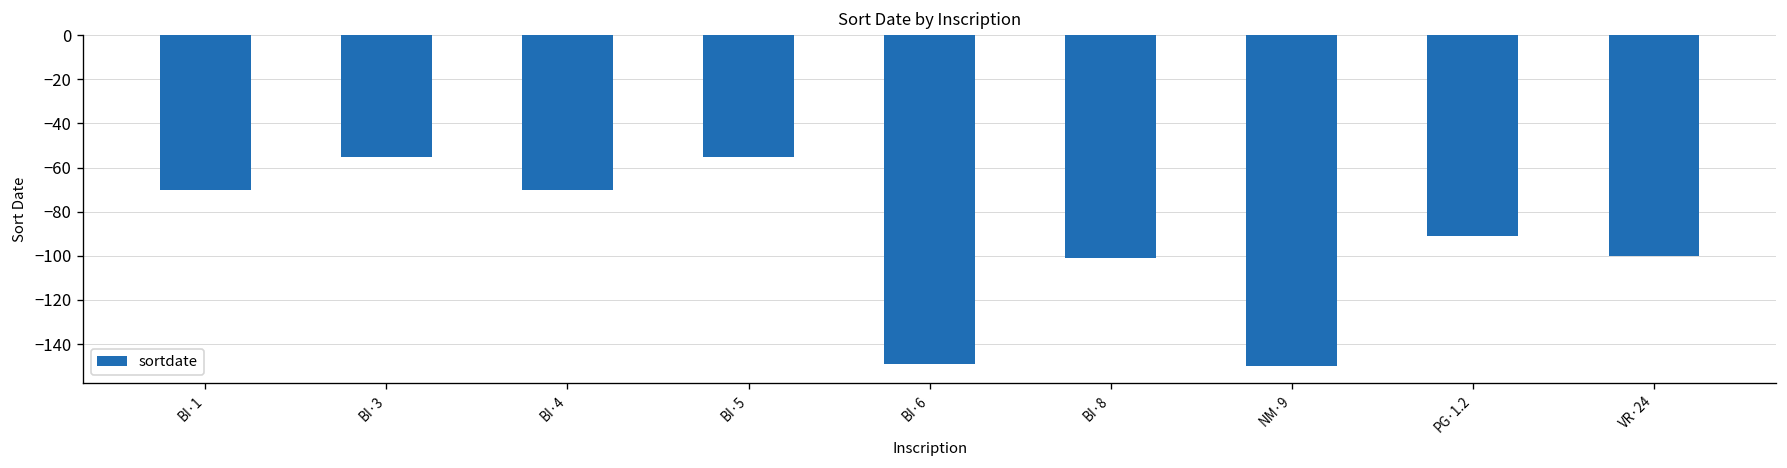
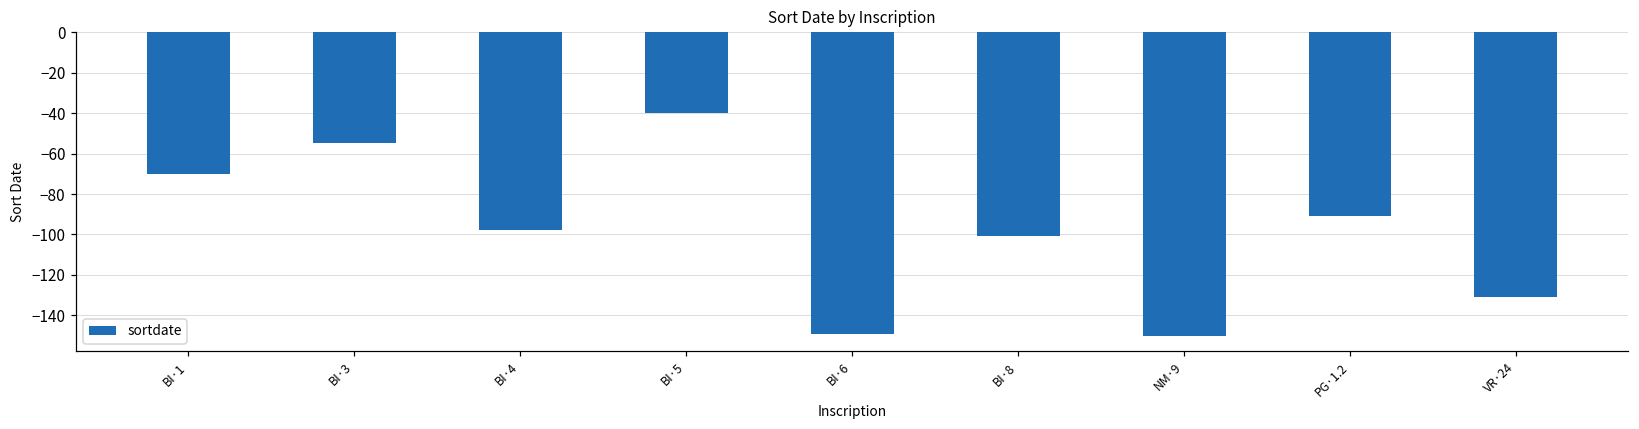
BI·4: -70 -> -98
BI·5: -55 -> -40
VR·24: -100 -> -131
